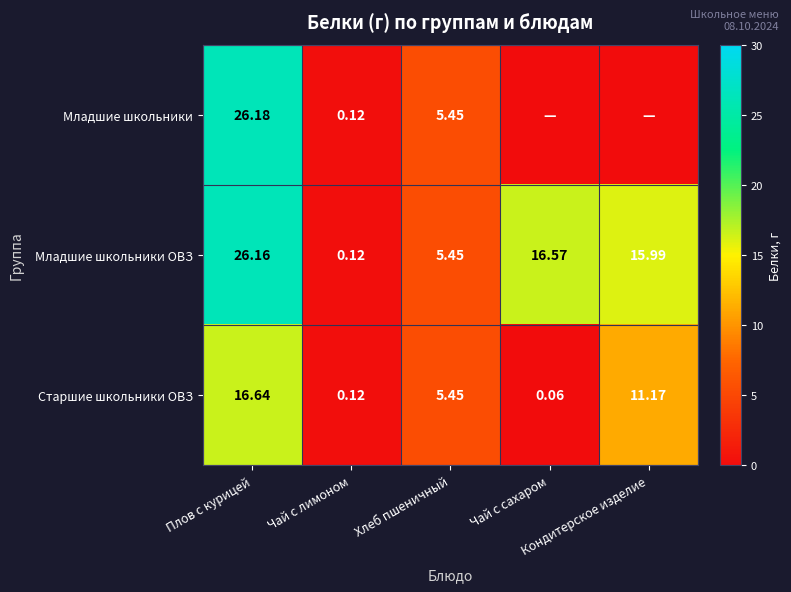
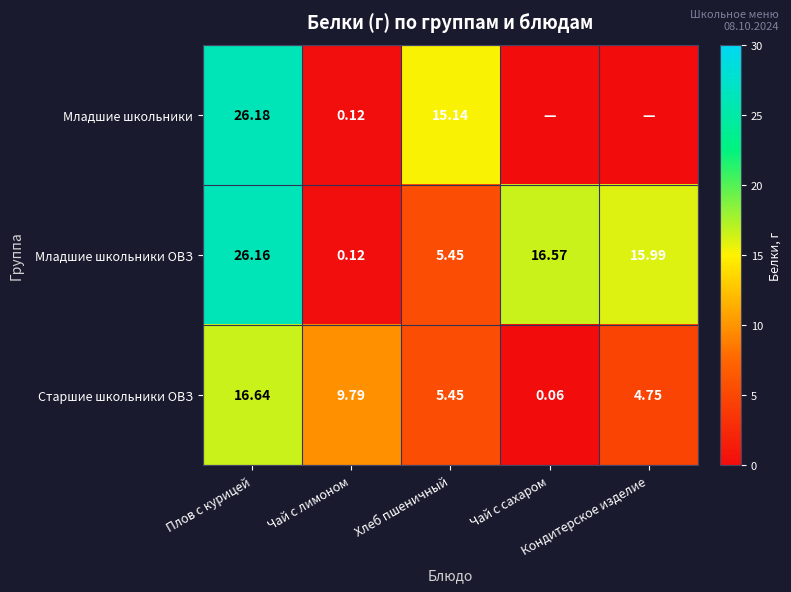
Младшие школьники, Хлеб пшеничный: 5.45 -> 15.14
Старшие школьники ОВЗ, Чай с лимоном: 0.12 -> 9.79
Старшие школьники ОВЗ, Кондитерское изделие: 11.17 -> 4.75
